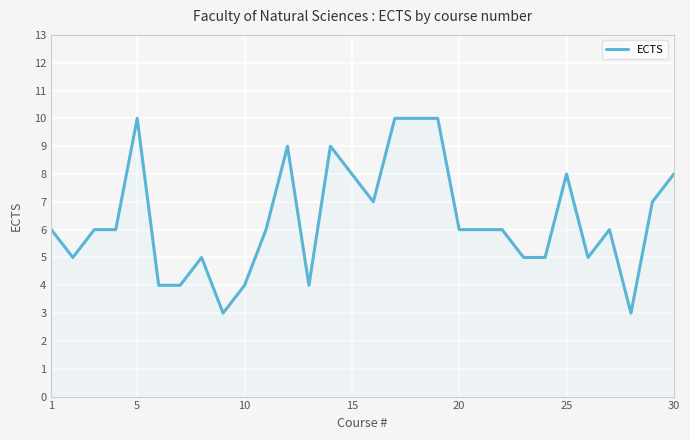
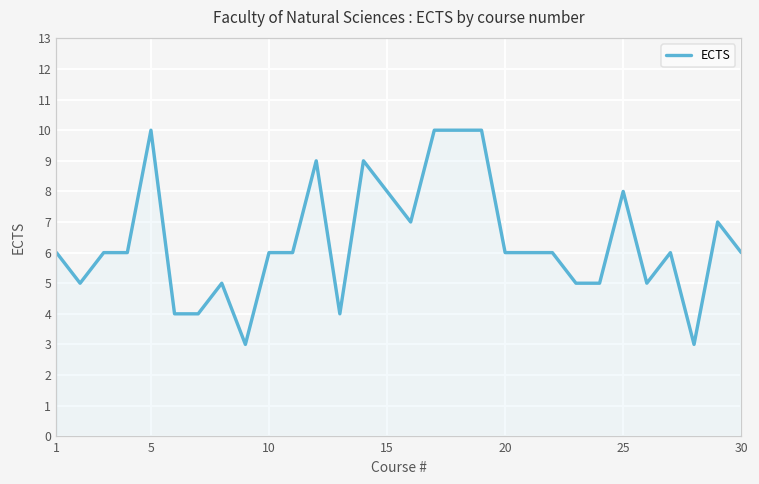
10: 4 -> 6
30: 8 -> 6
